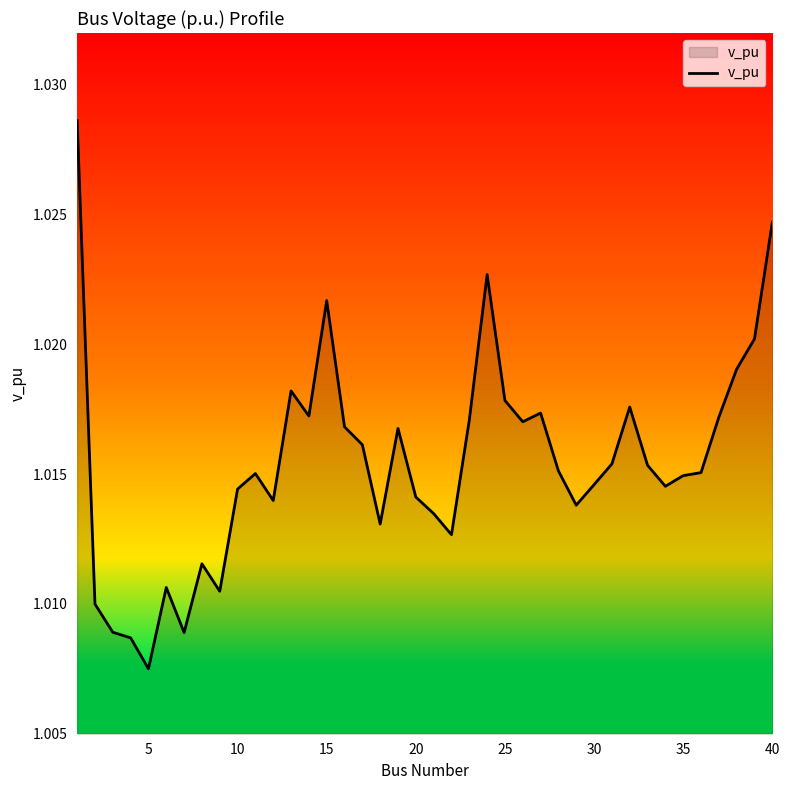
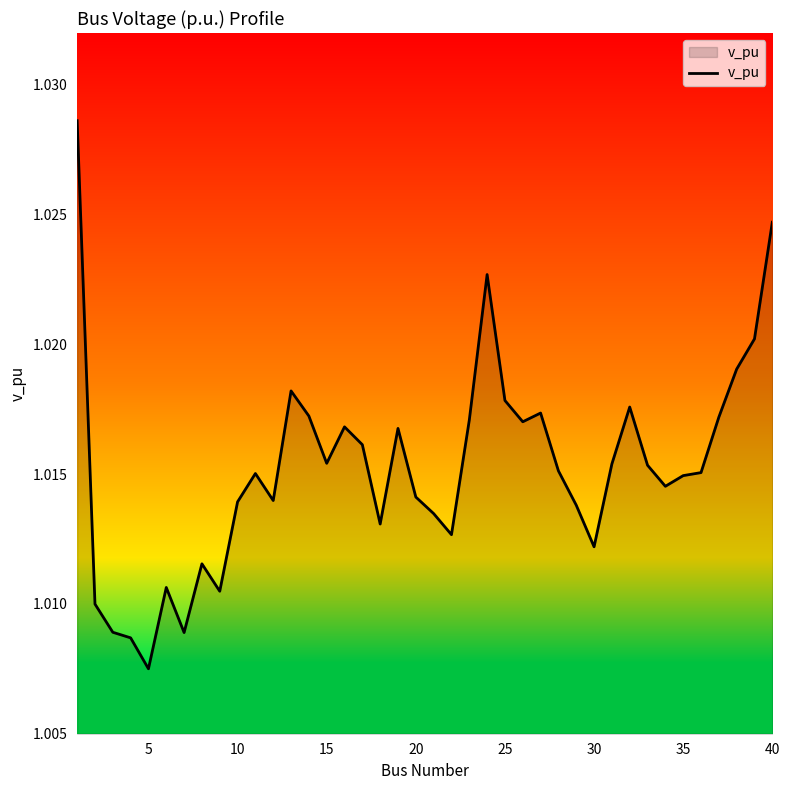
10: 1.0144 -> 1.0139
15: 1.0217 -> 1.0154
30: 1.0146 -> 1.0122
